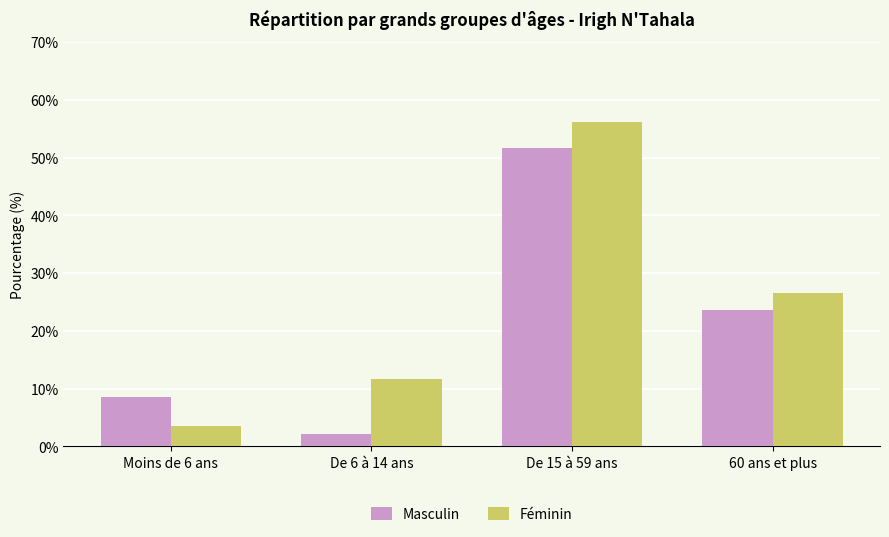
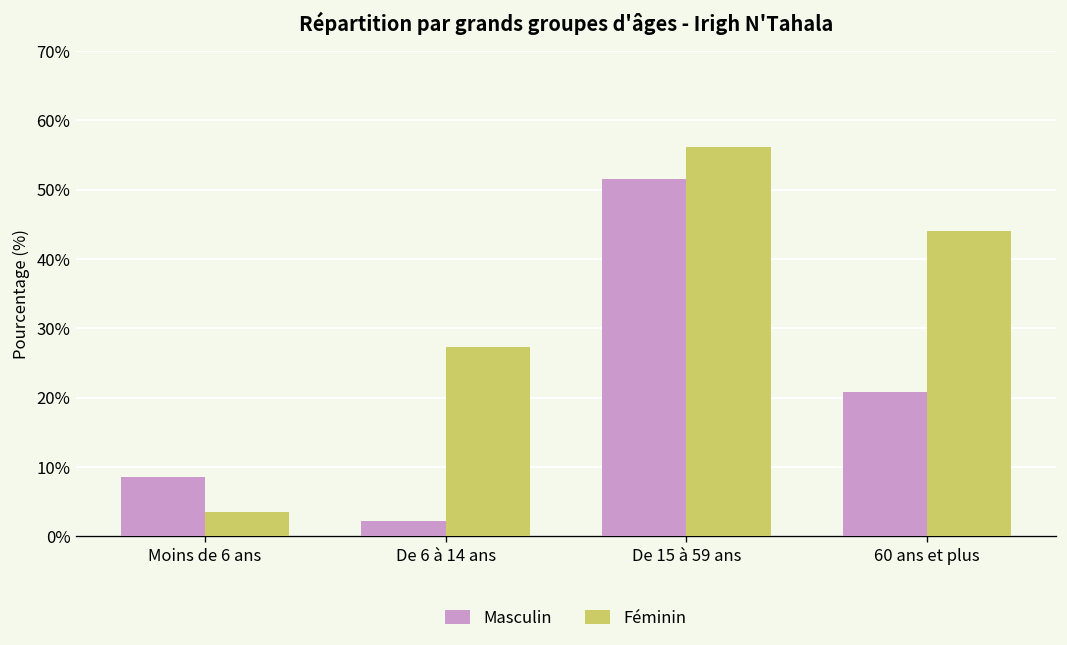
Féminin, De 6 à 14 ans: 12% -> 27%
Masculin, 60 ans et plus: 24% -> 21%
Féminin, 60 ans et plus: 27% -> 44%
